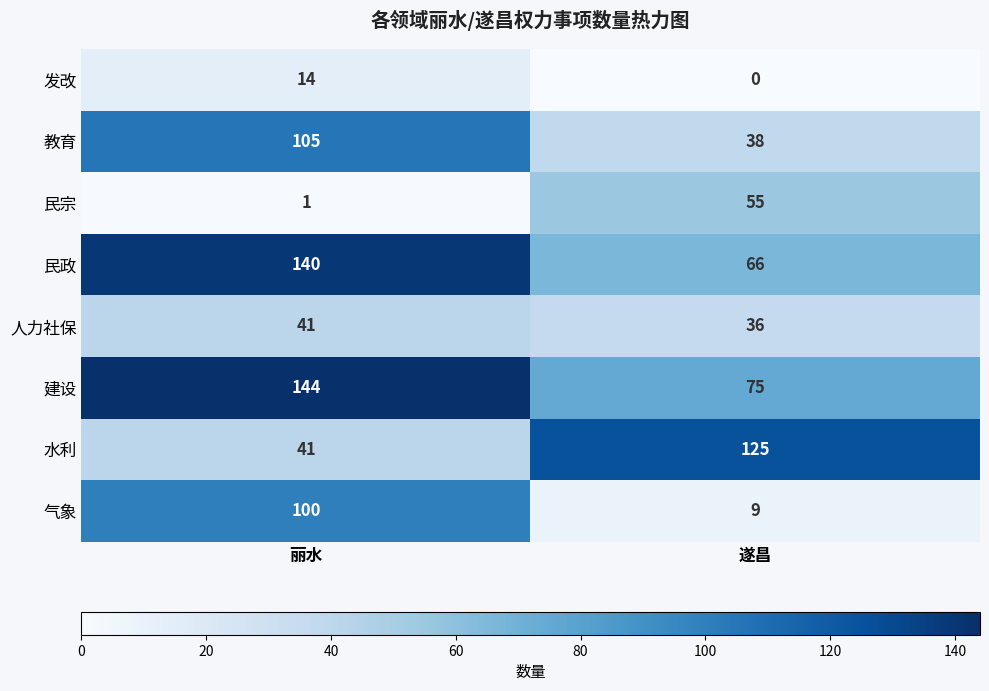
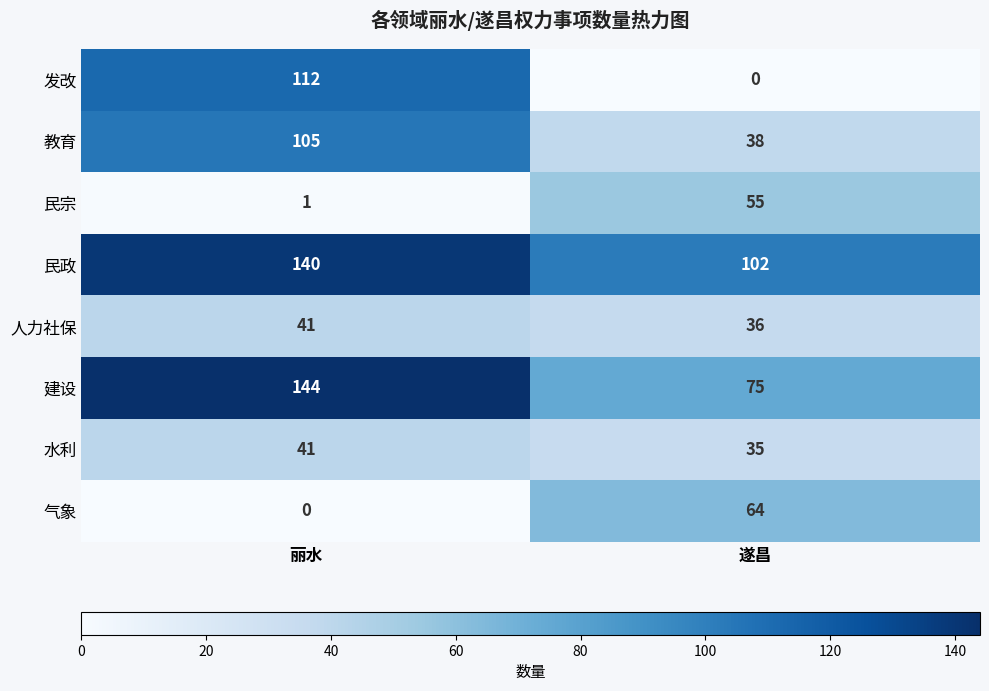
发改, 丽水: 14 -> 112
民政, 遂昌: 66 -> 102
水利, 遂昌: 125 -> 35
气象, 丽水: 100 -> 0
气象, 遂昌: 9 -> 64
